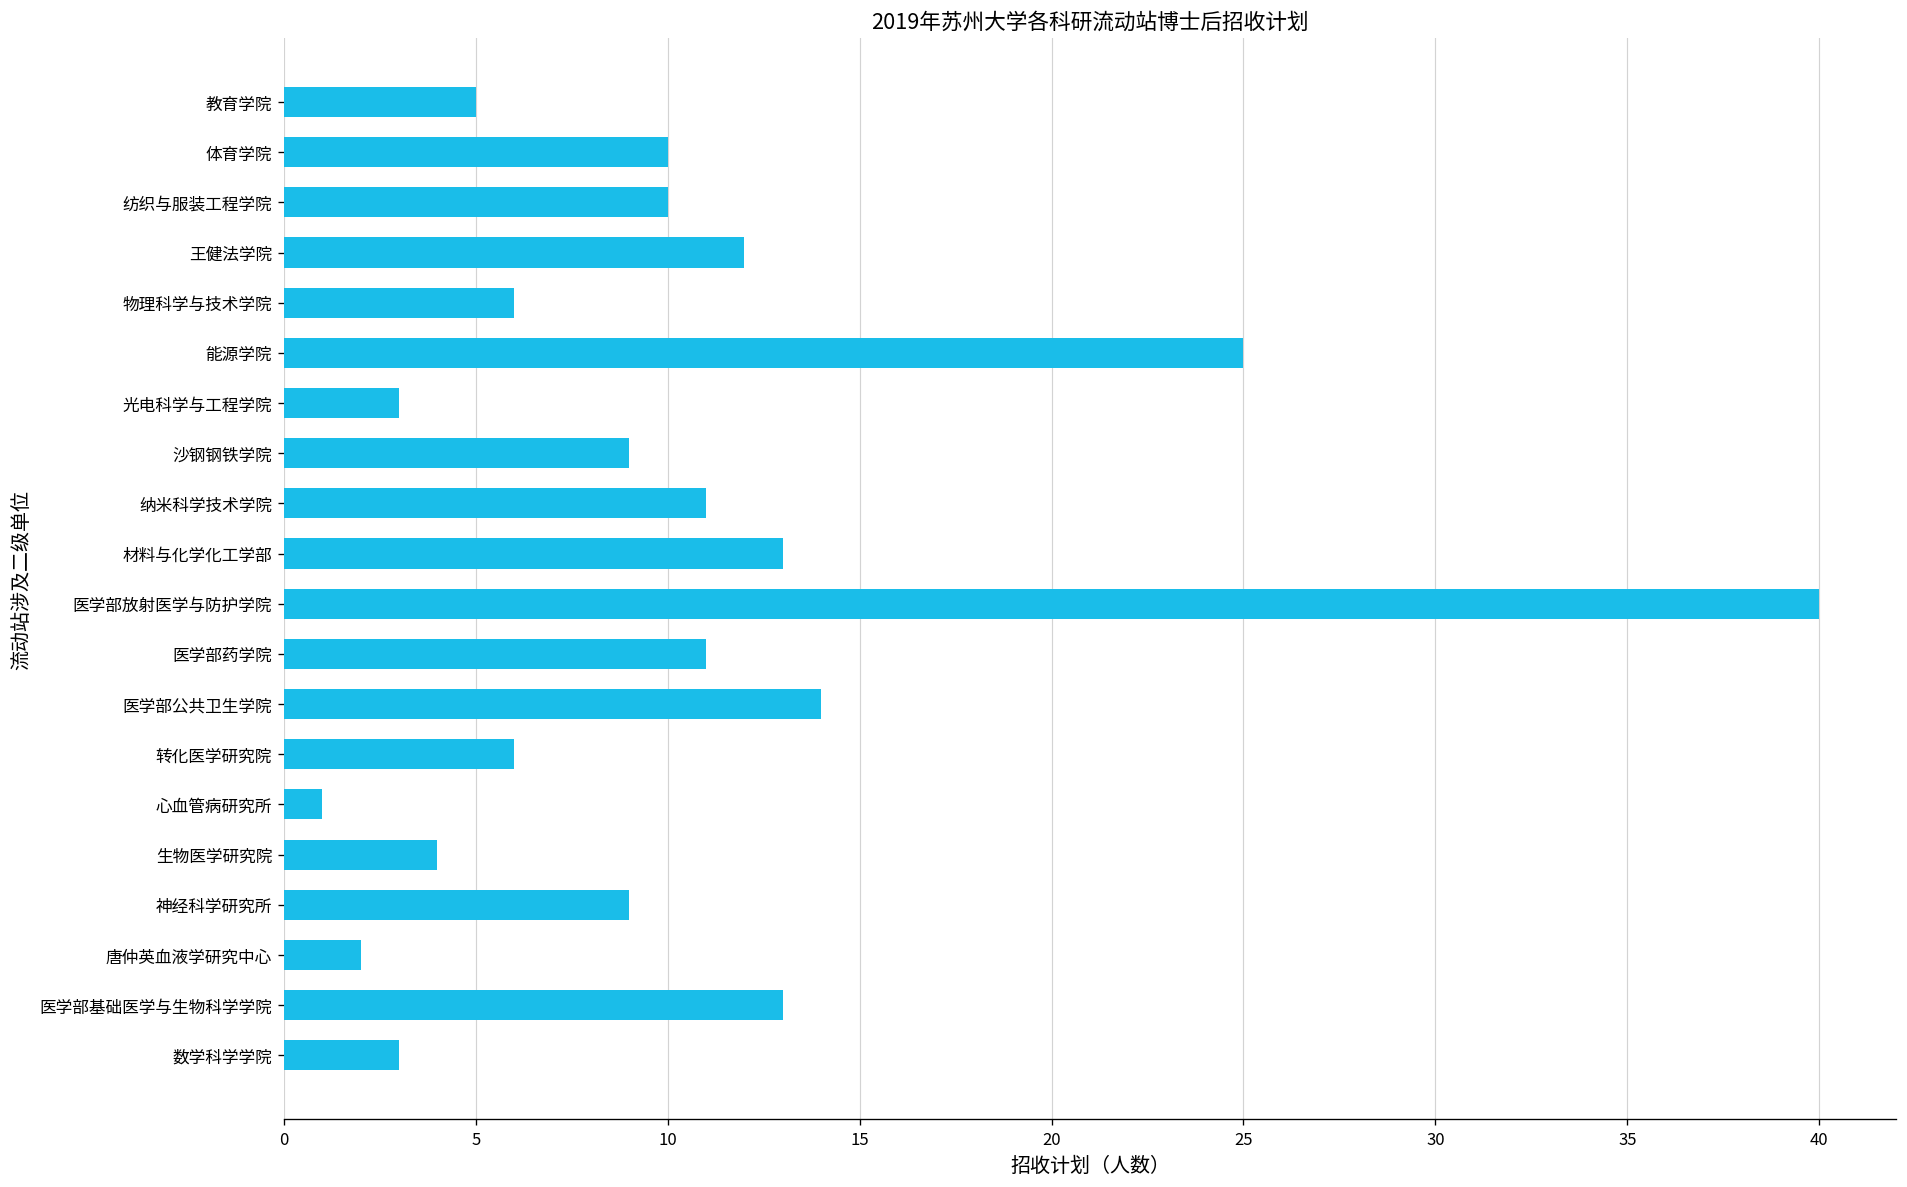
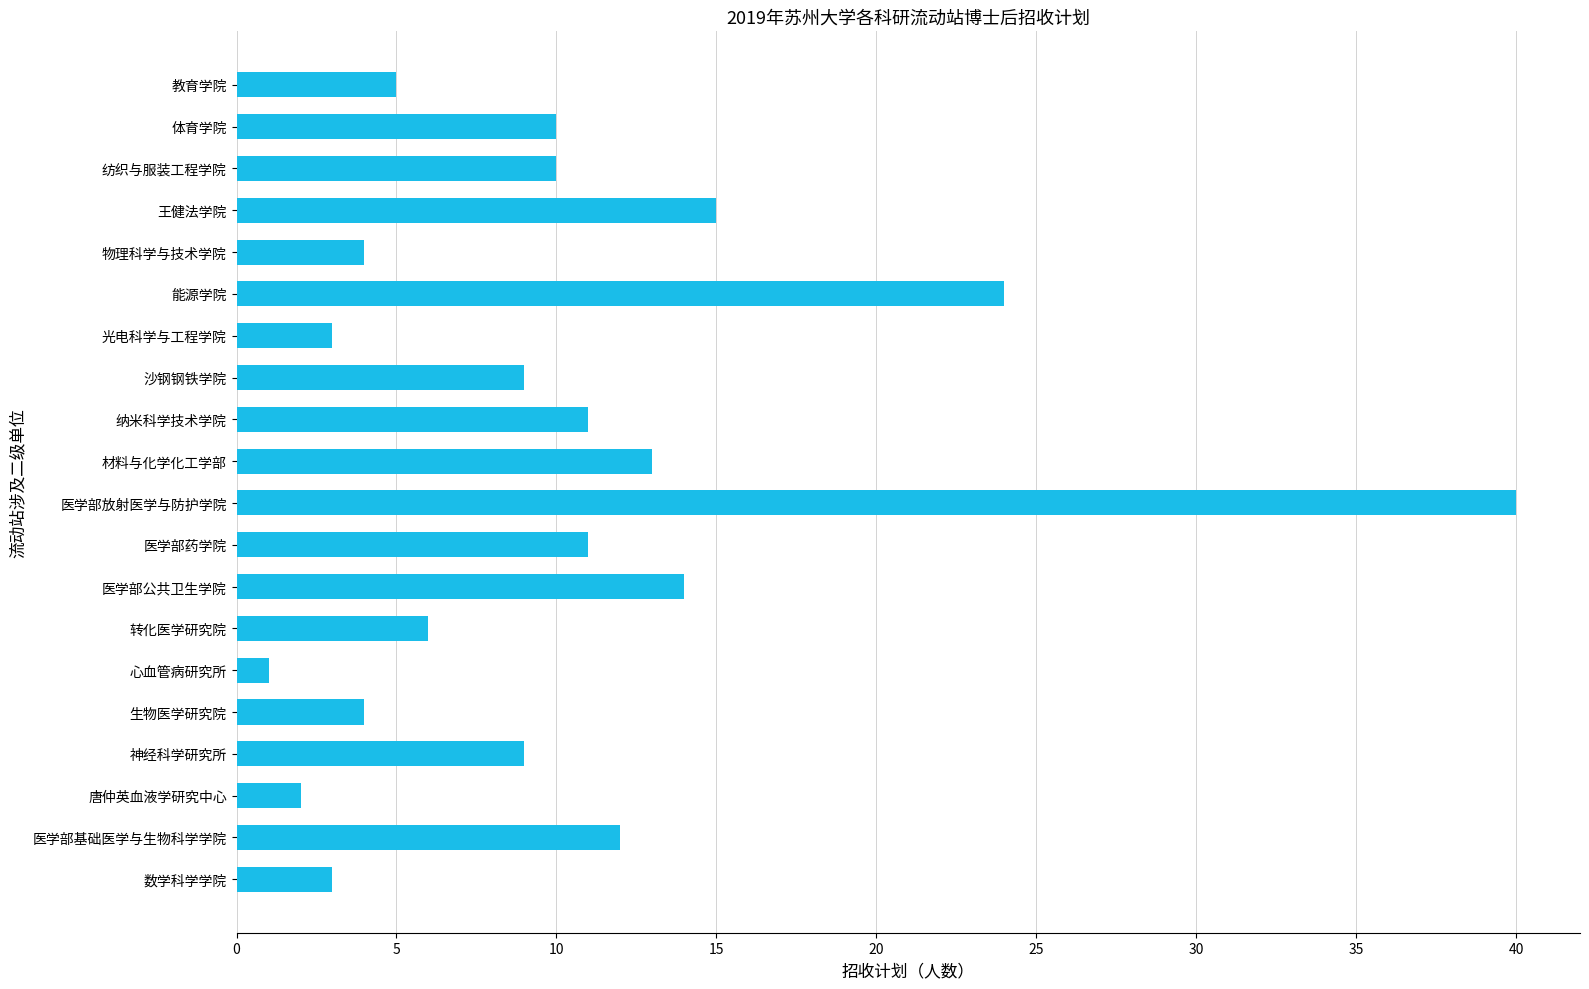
王健法学院: 12 -> 15
物理科学与技术学院: 6 -> 4
能源学院: 25 -> 24
医学部基础医学与生物科学学院: 13 -> 12
